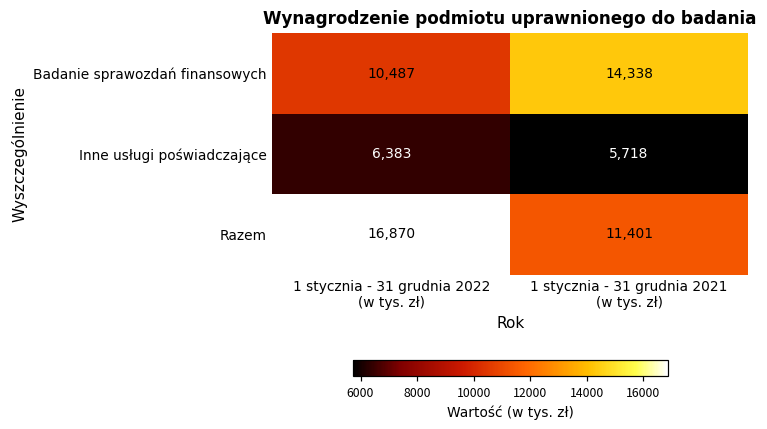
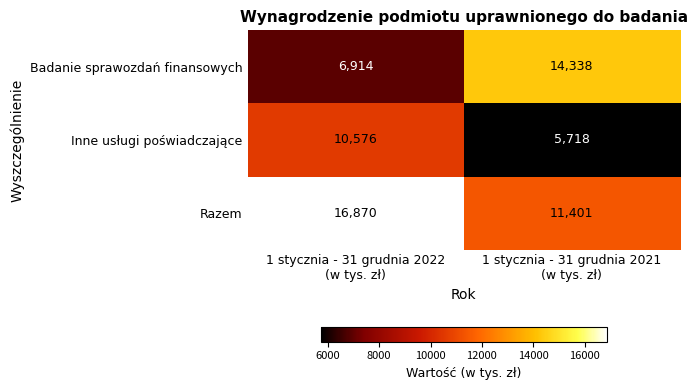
Badanie sprawozdań finansowych, 1 stycznia - 31 grudnia 2022 (w tys. zł): 10,487 -> 6,914
Inne usługi poświadczające, 1 stycznia - 31 grudnia 2022 (w tys. zł): 6,383 -> 10,576
